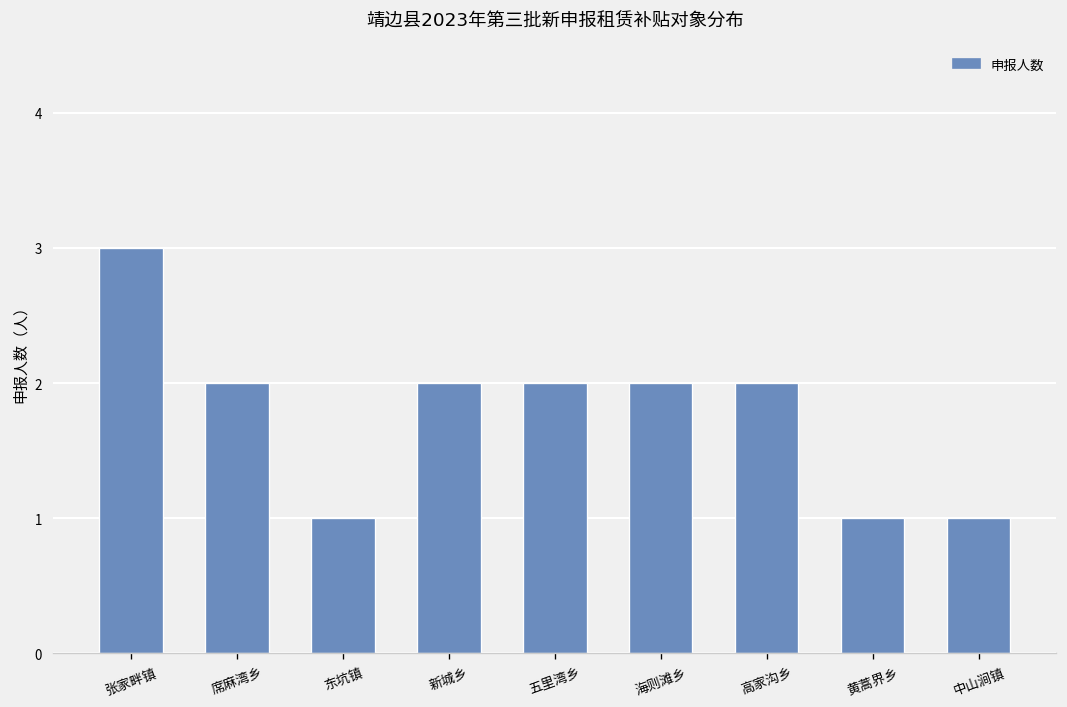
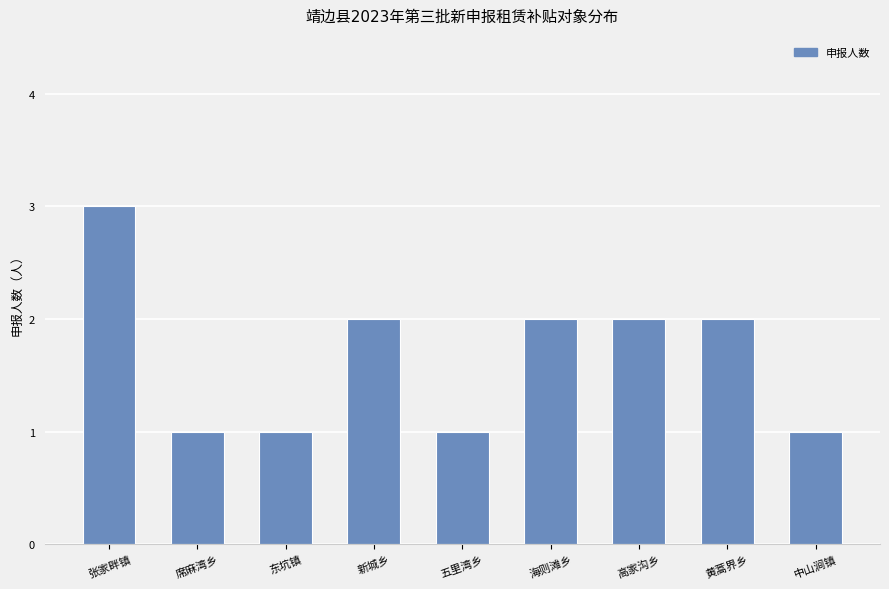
席麻湾乡: 2 -> 1
五里湾乡: 2 -> 1
黄蒿界乡: 1 -> 2
